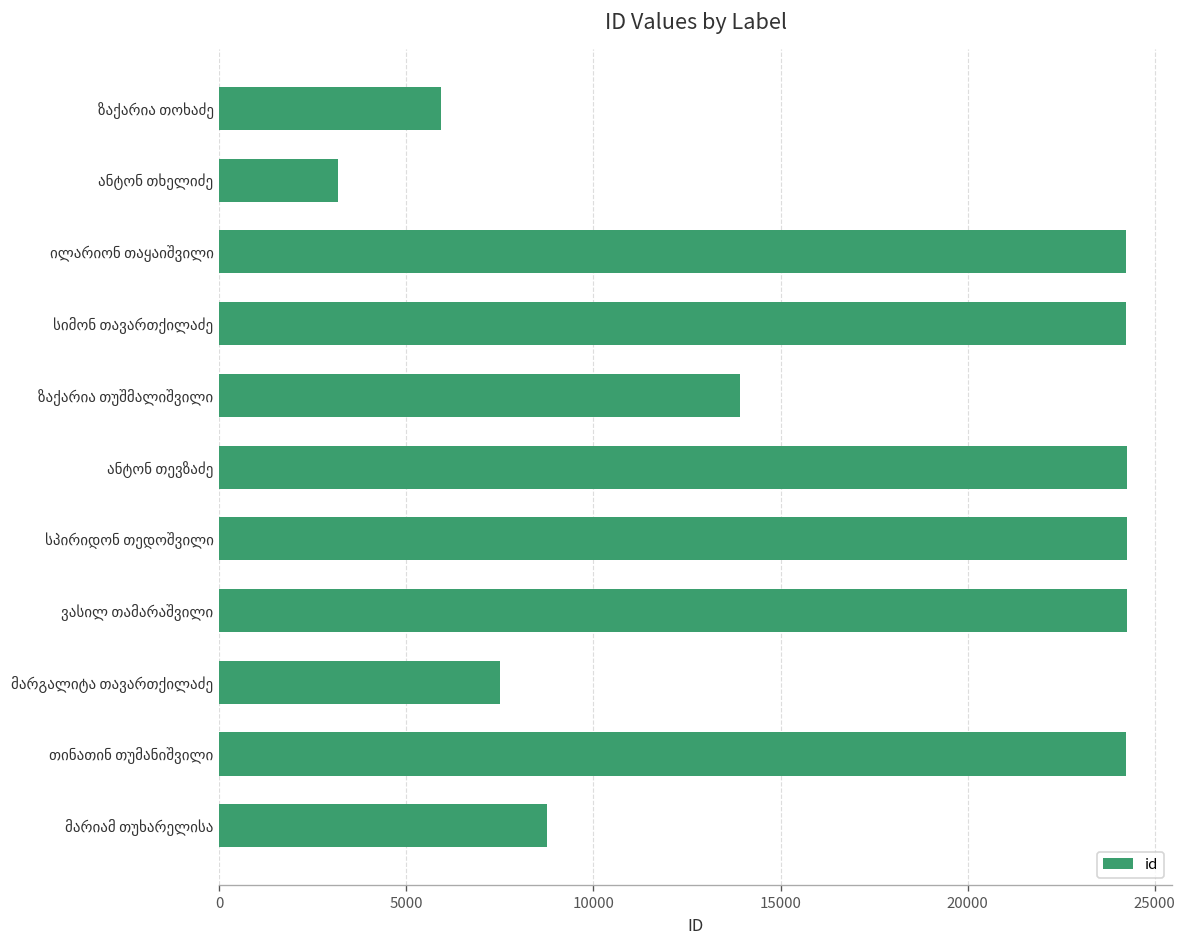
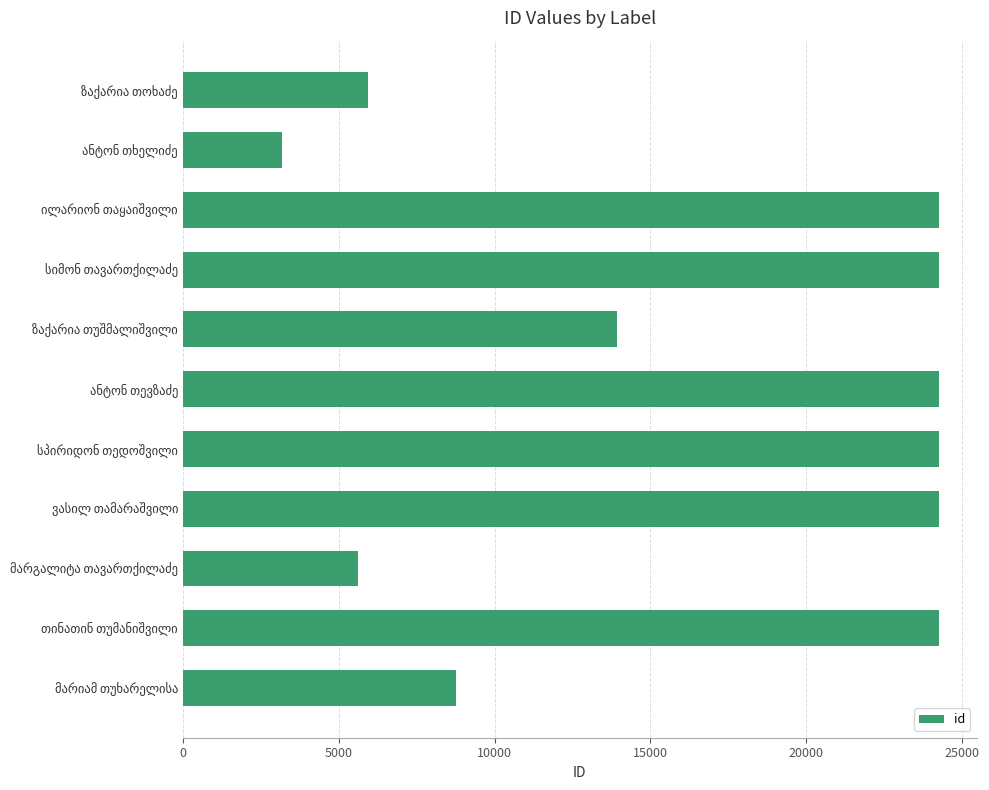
მარგალიტა თავართქილაძე: 7500 -> 5600
